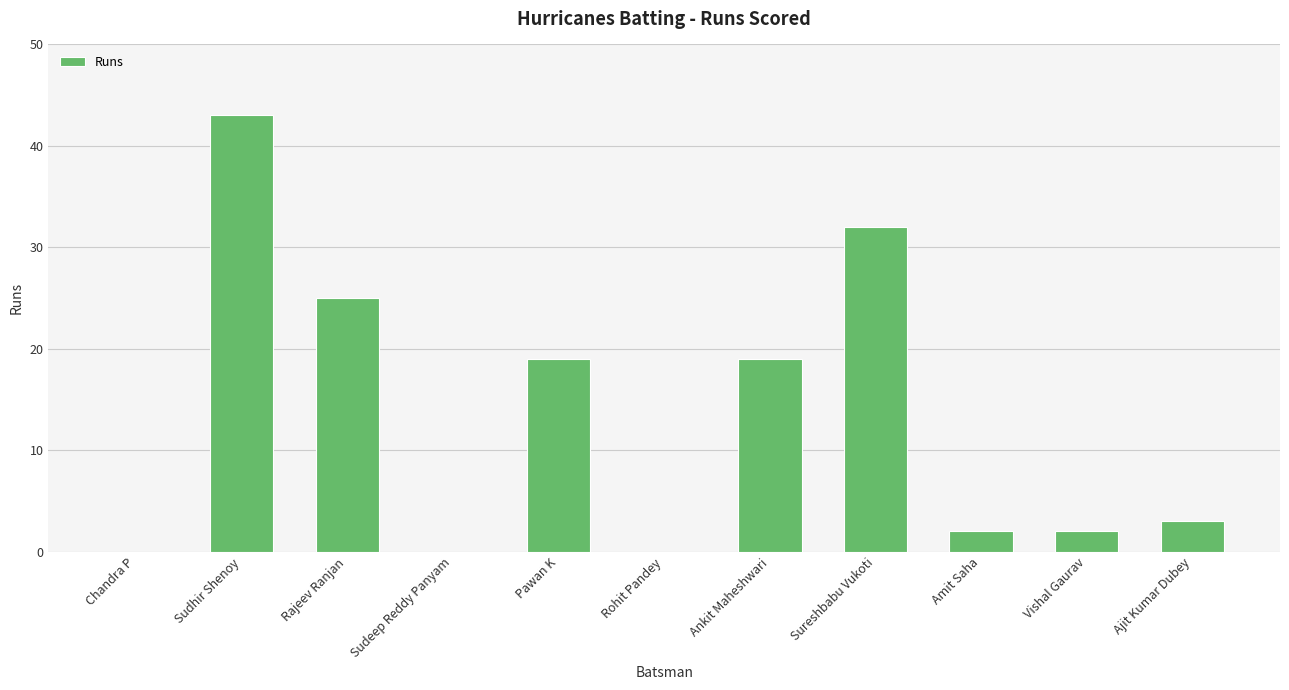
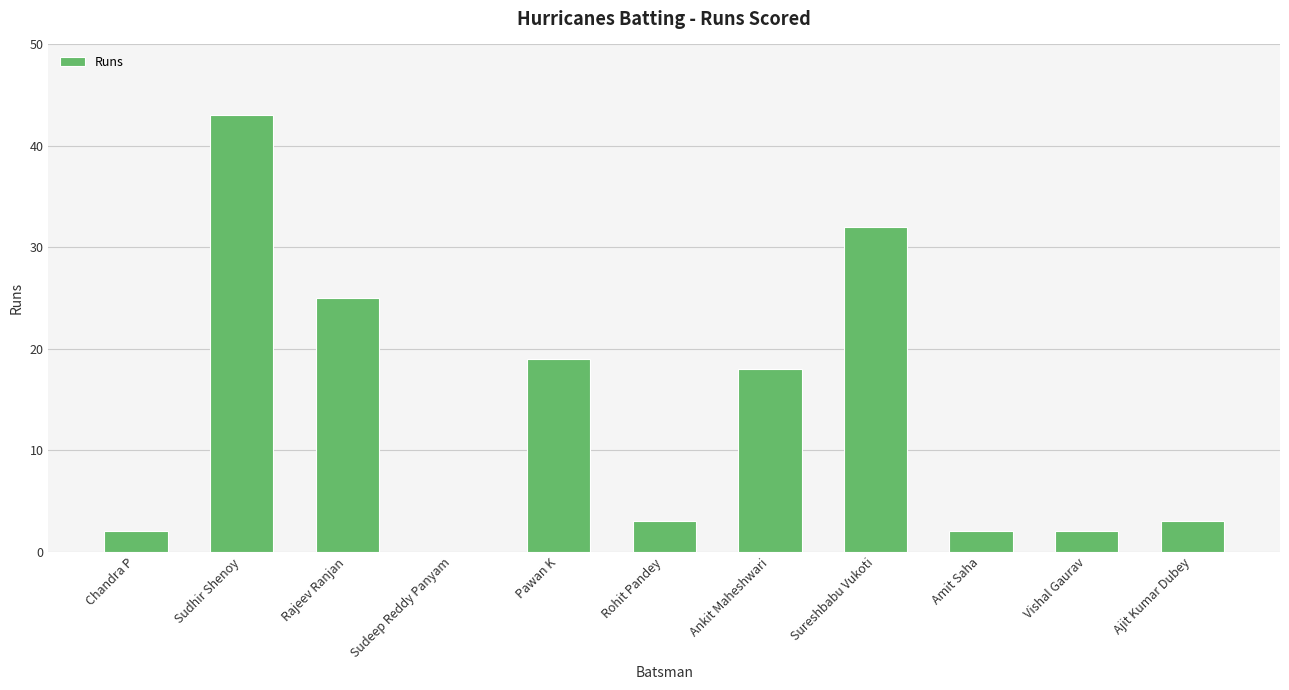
Chandra P: 0 -> 2
Rohit Pandey: 0 -> 3
Ankit Maheshwari: 19 -> 18
